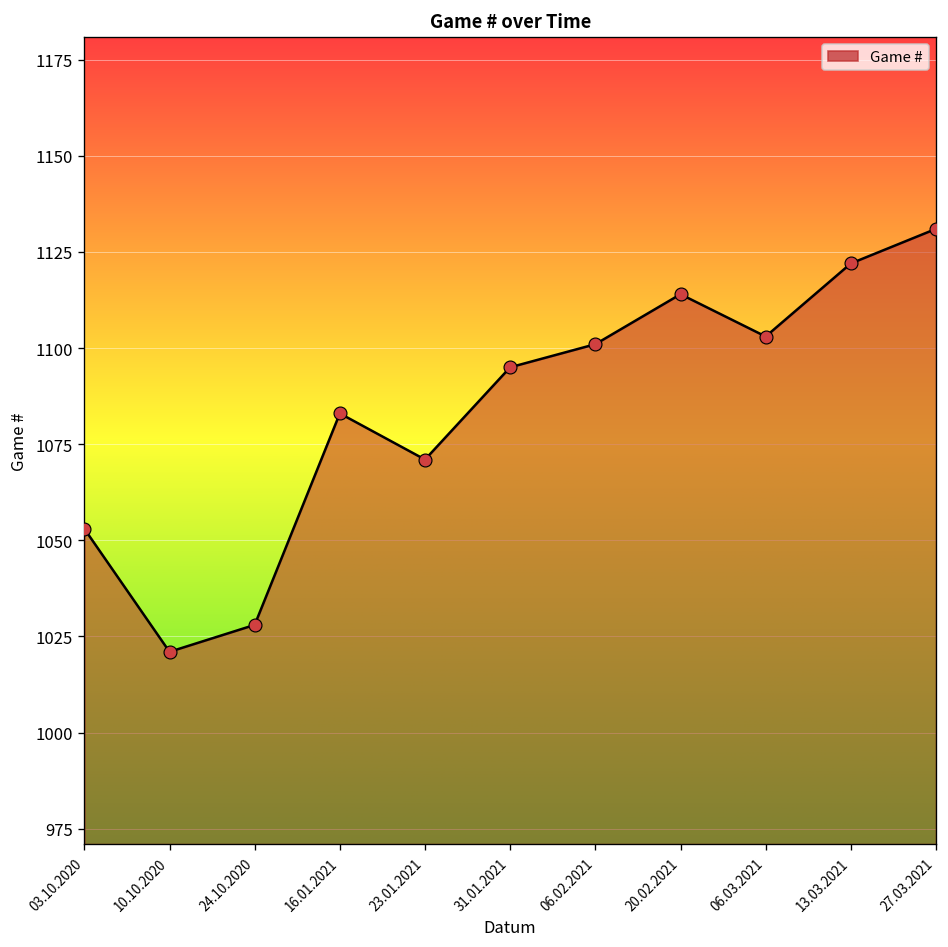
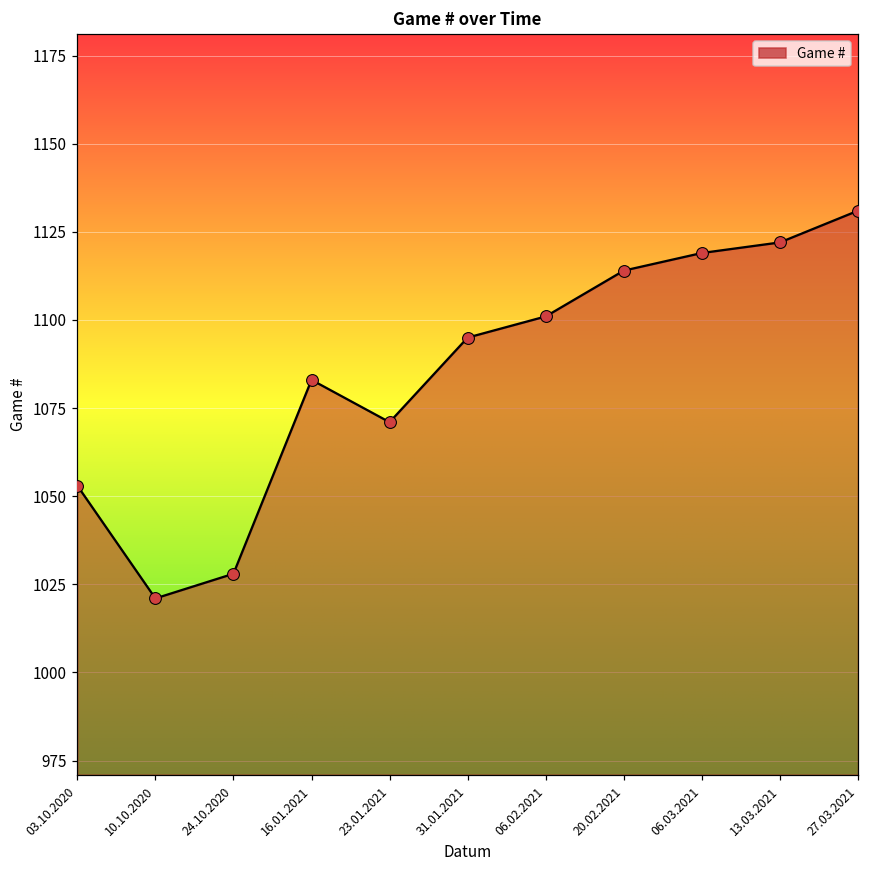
06.03.2021: 1103 -> 1119
